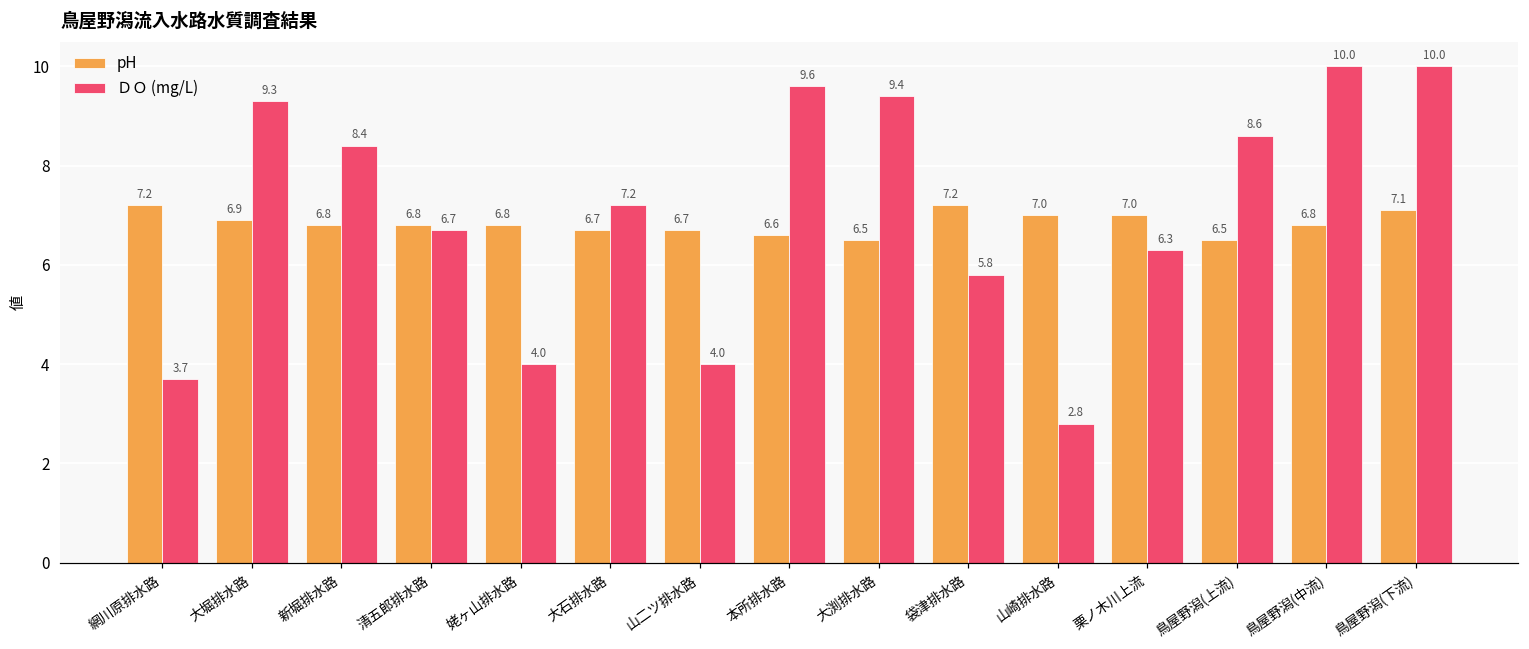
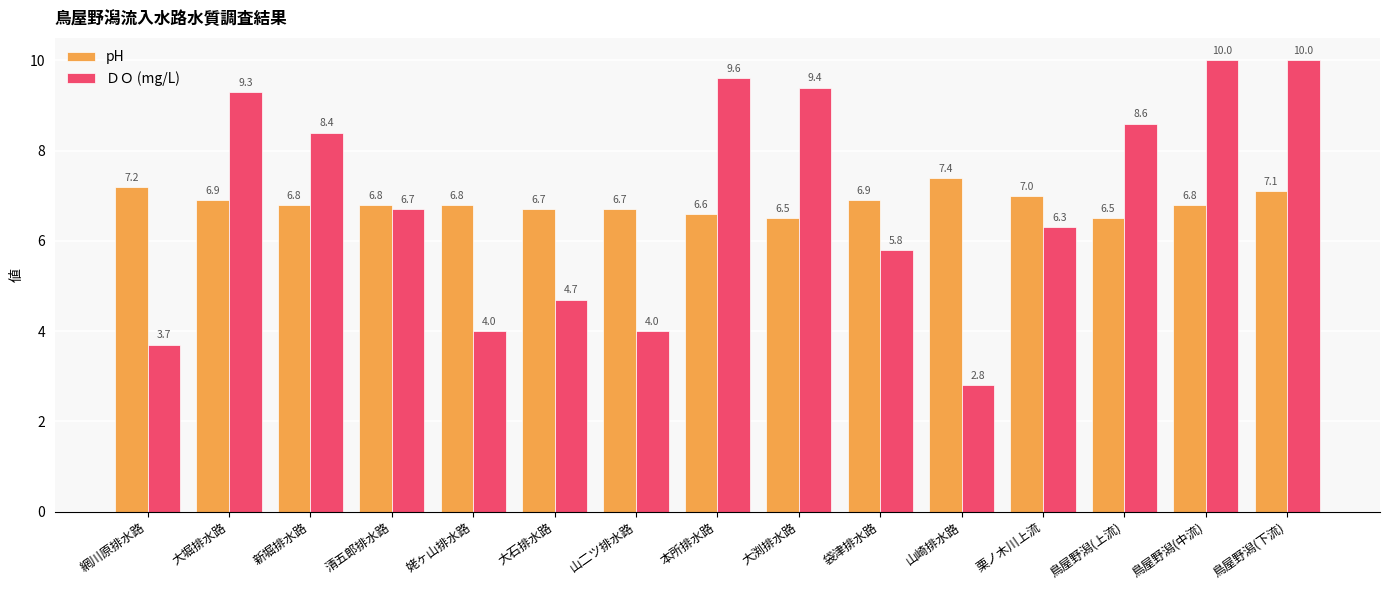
ＤＯ (mg/L), 大石排水路: 7.2 -> 4.7
pH, 袋津排水路: 7.2 -> 6.9
pH, 山崎排水路: 7.0 -> 7.4
